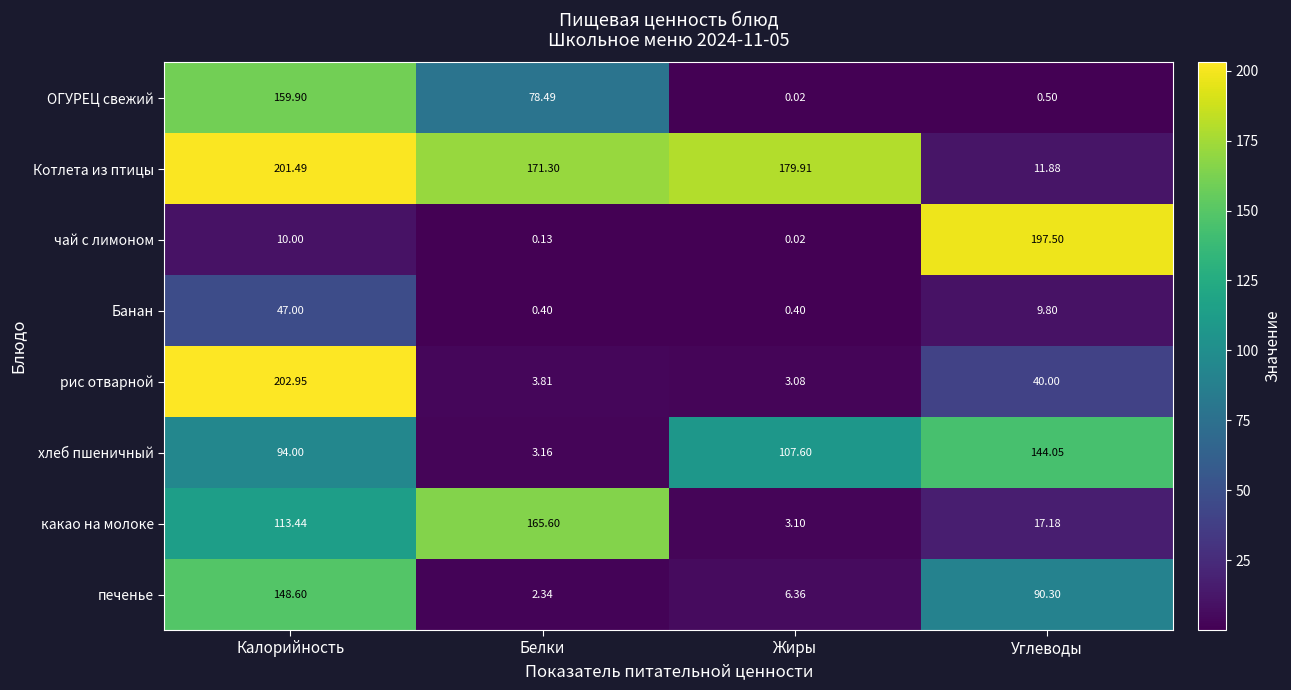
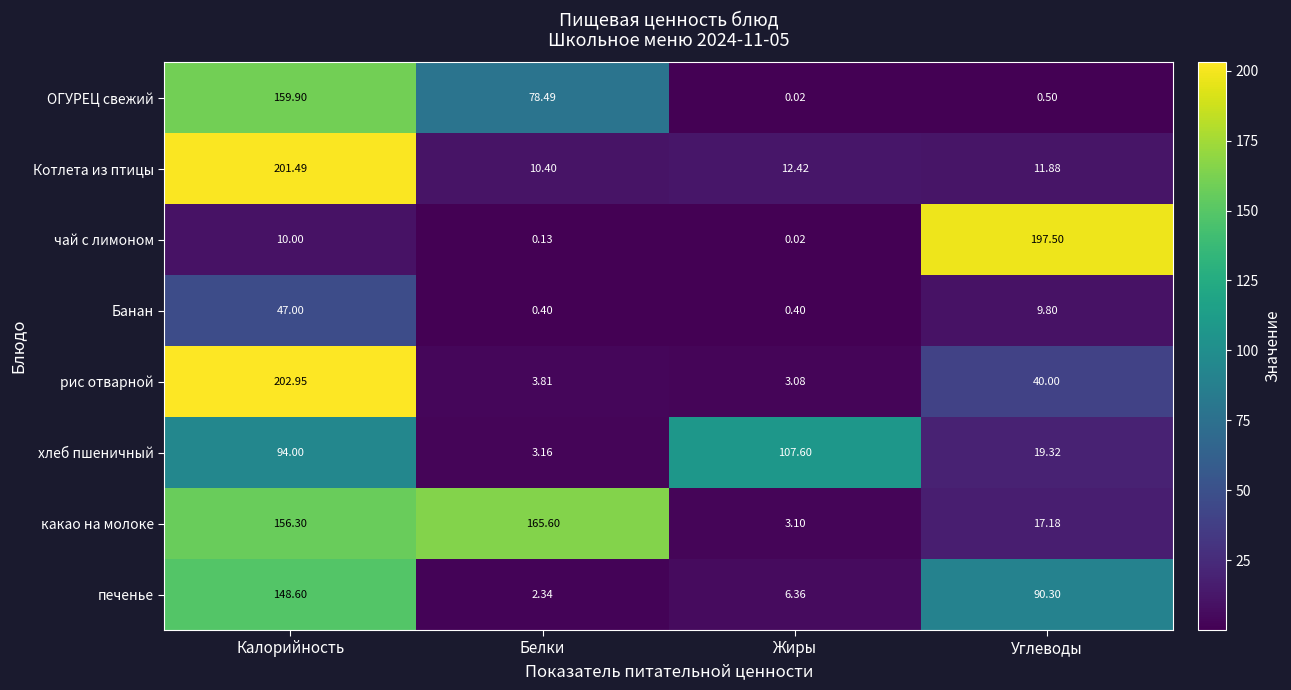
Котлета из птицы, Белки: 171.30 -> 10.40
Котлета из птицы, Жиры: 179.91 -> 12.42
хлеб пшеничный, Углеводы: 144.05 -> 19.32
какао на молоке, Калорийность: 113.44 -> 156.30
